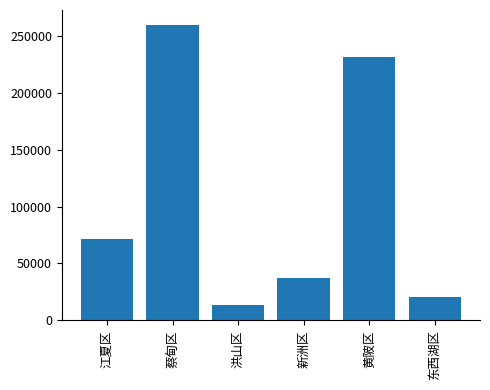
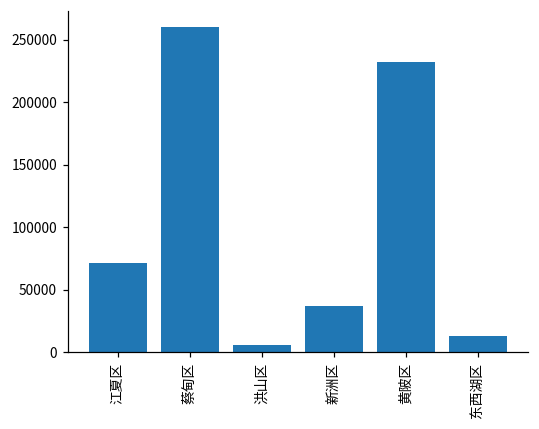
洪山区: 14000 -> 6000
东西湖区: 21000 -> 13000
